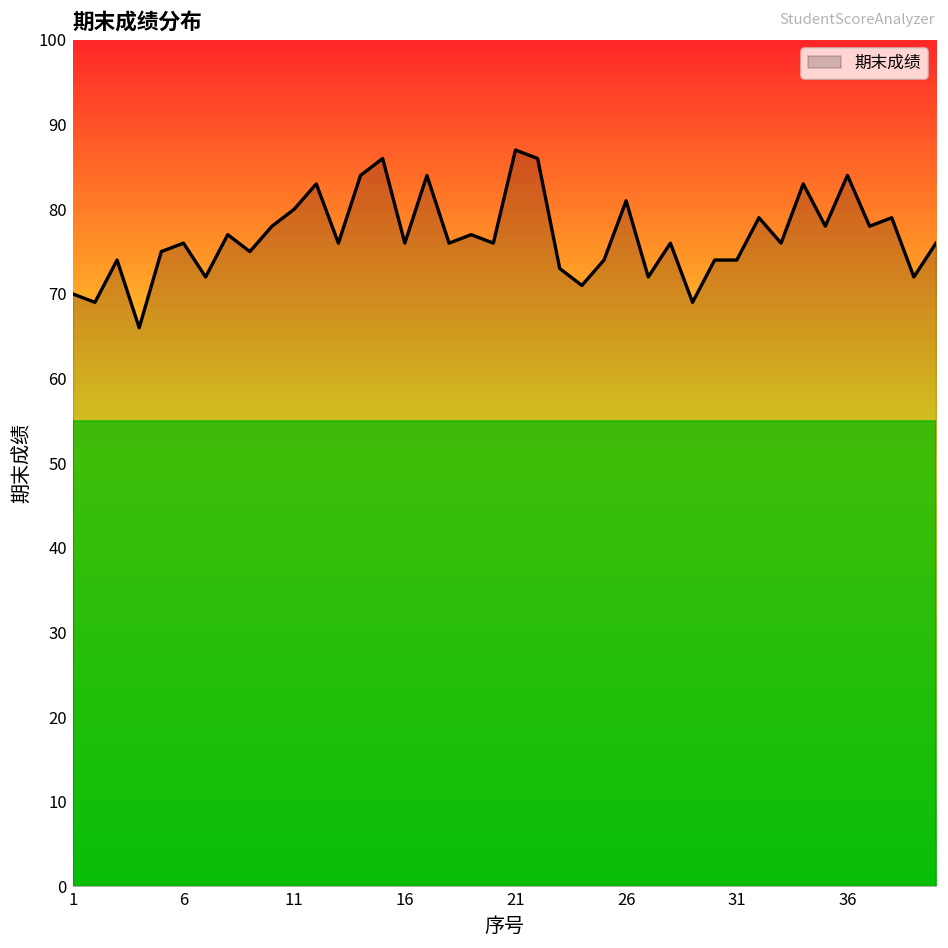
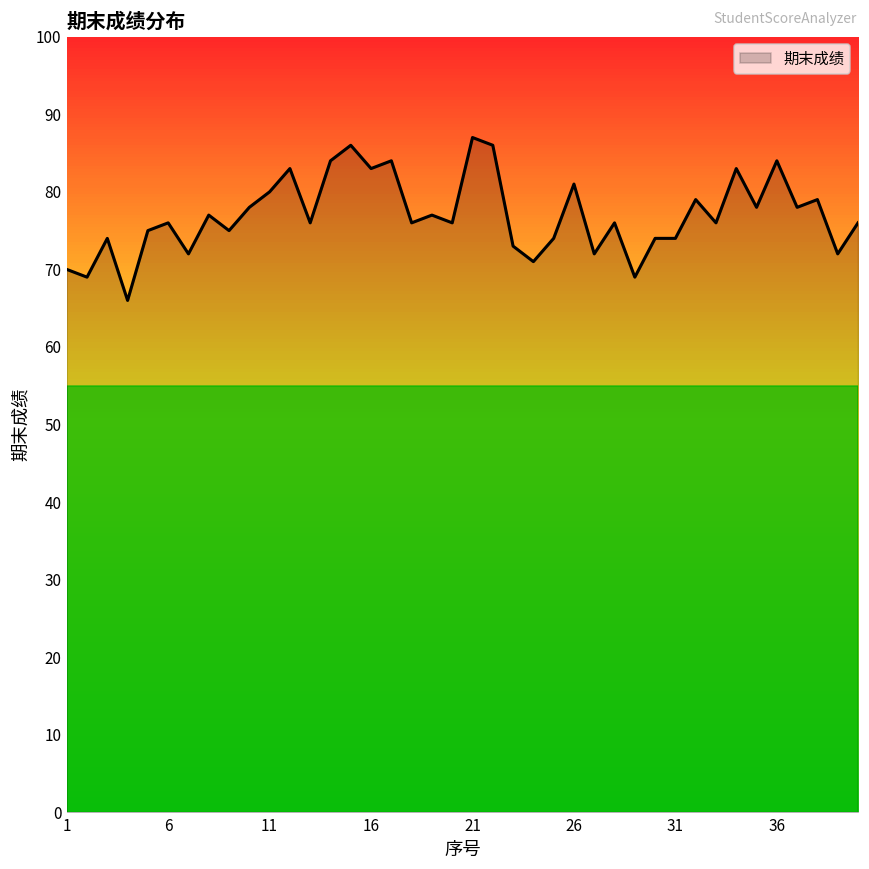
16: 76 -> 83
